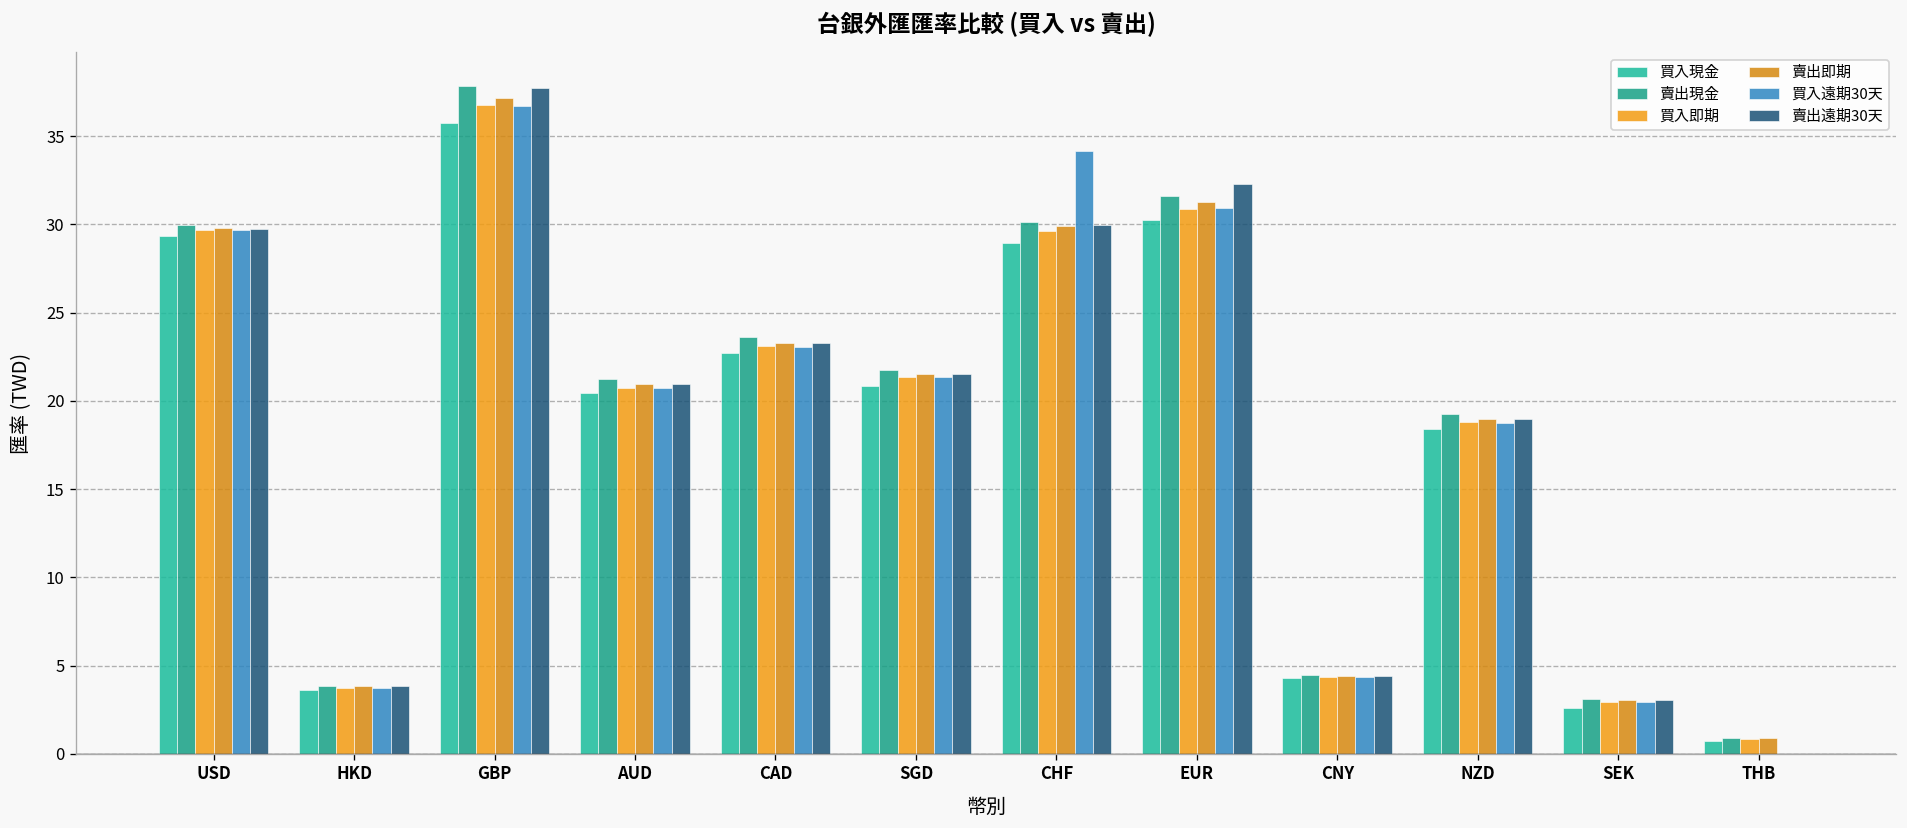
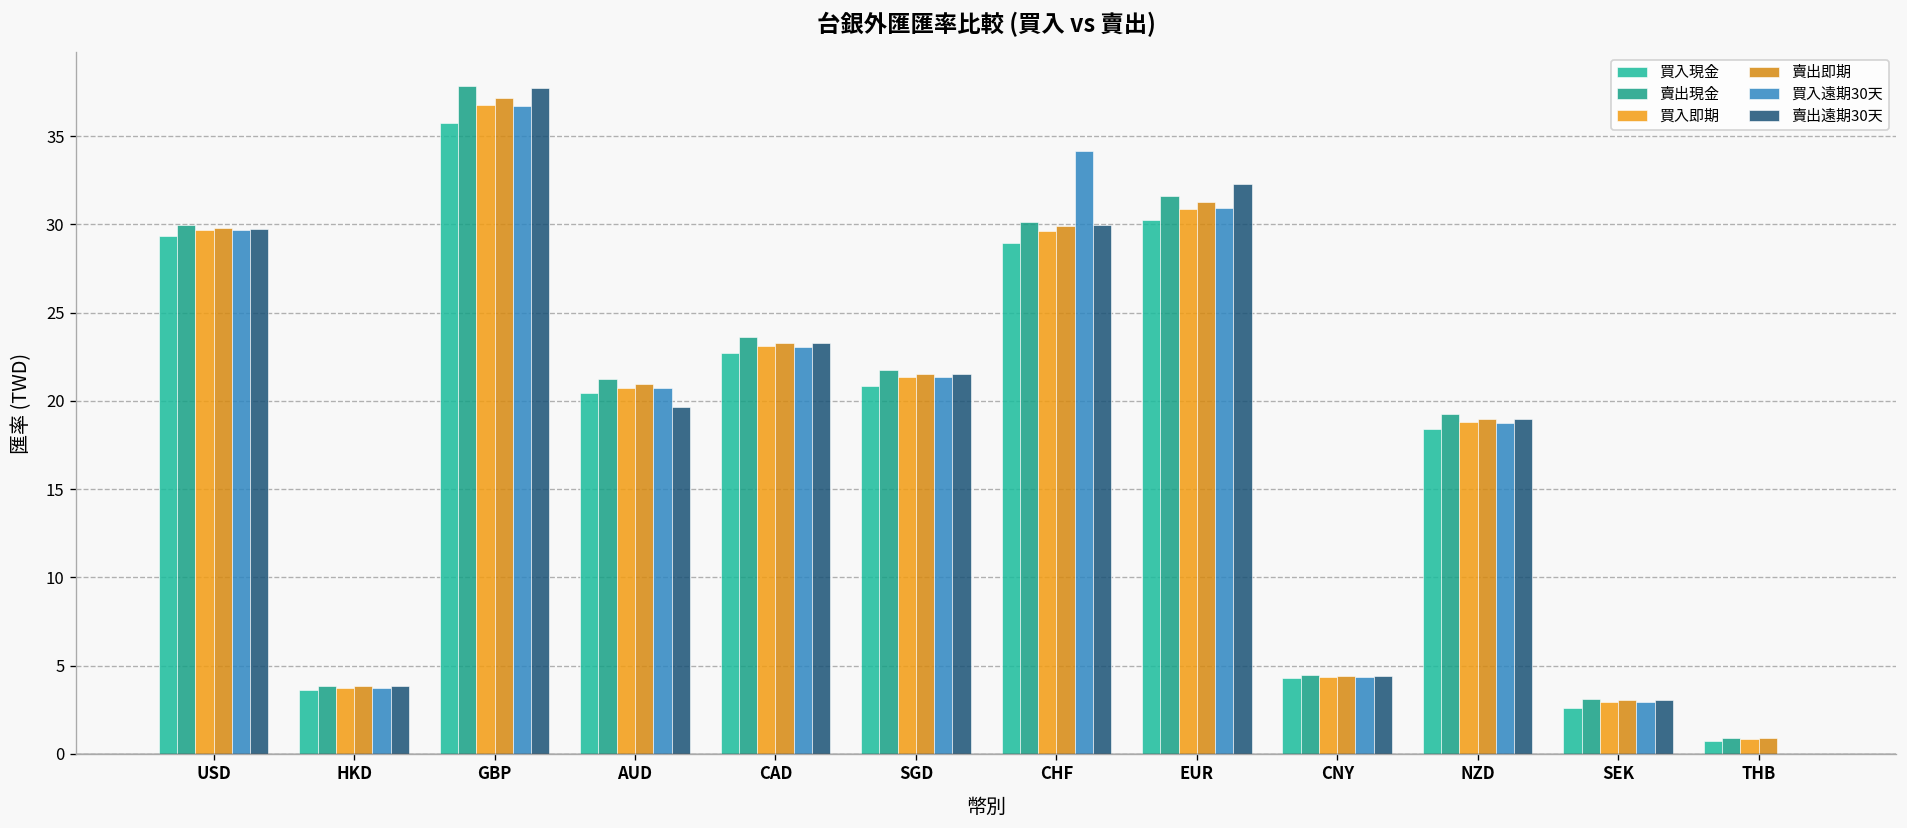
賣出遠期30天, AUD: 21.0 -> 19.7
